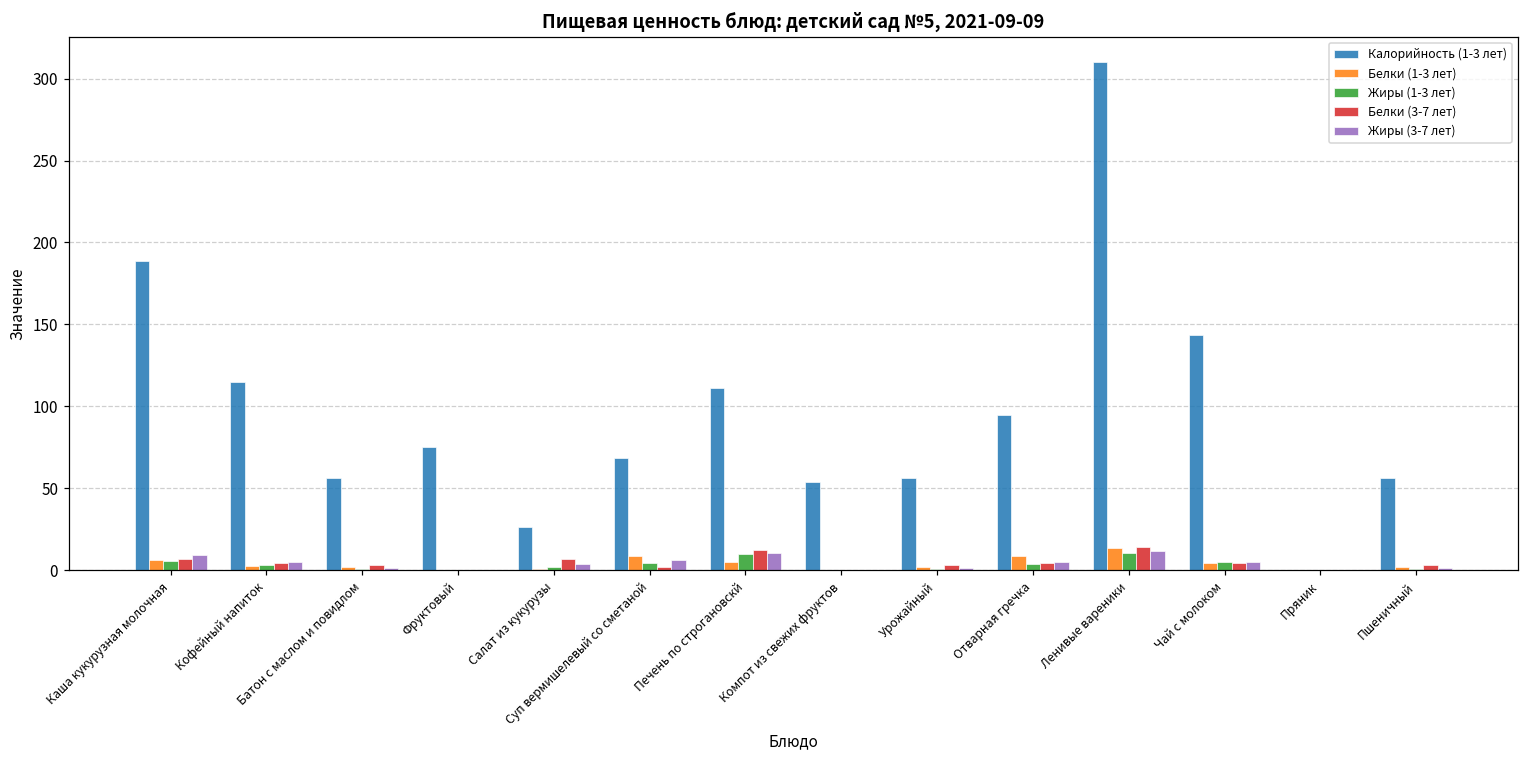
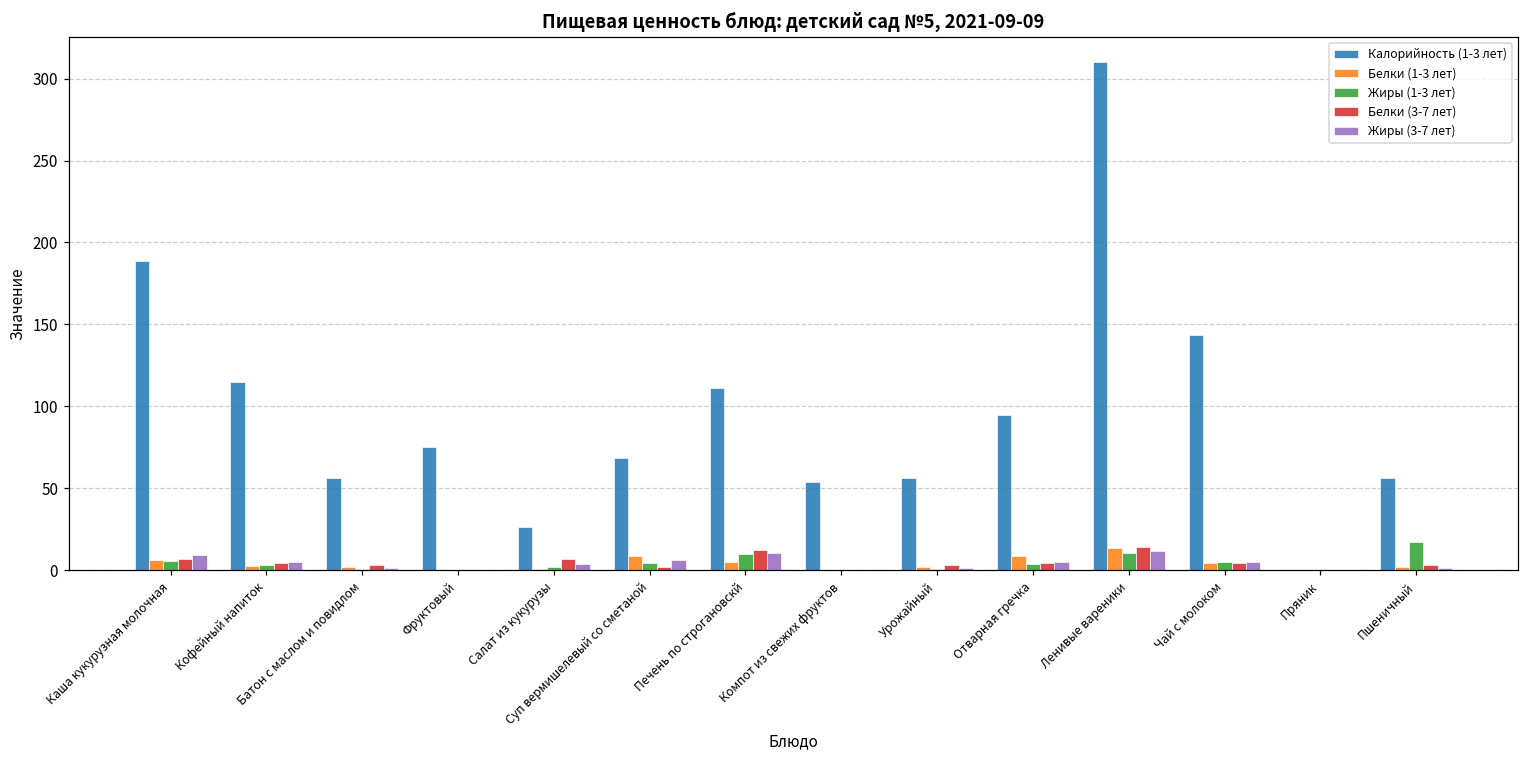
Жиры (1-3 лет), Пшеничный: 1 -> 17
